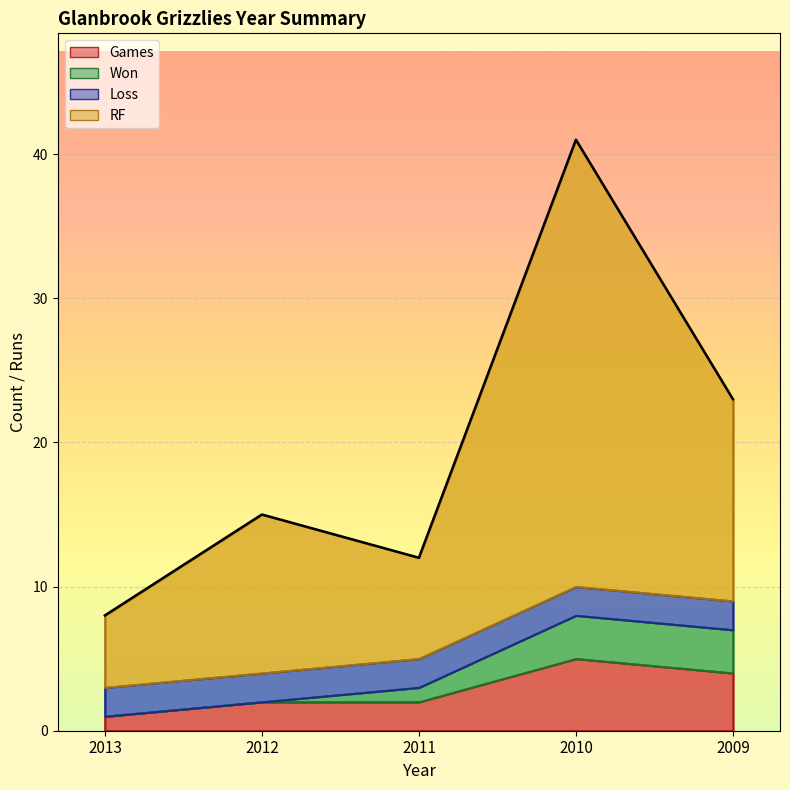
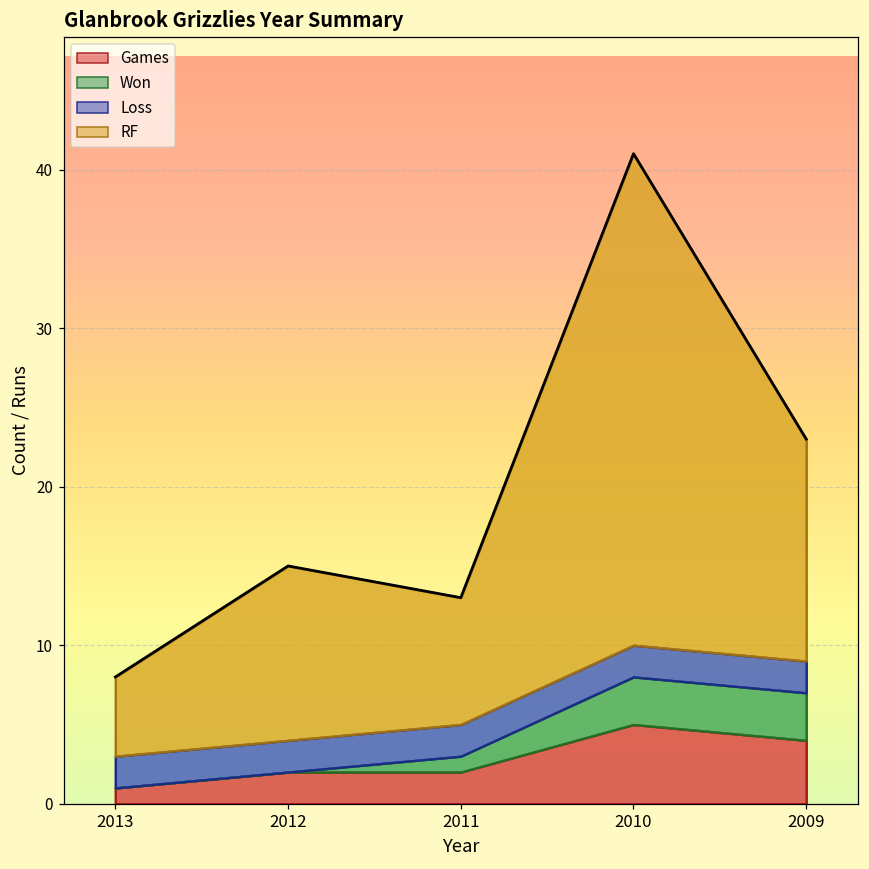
RF, 2011: 7 -> 8
